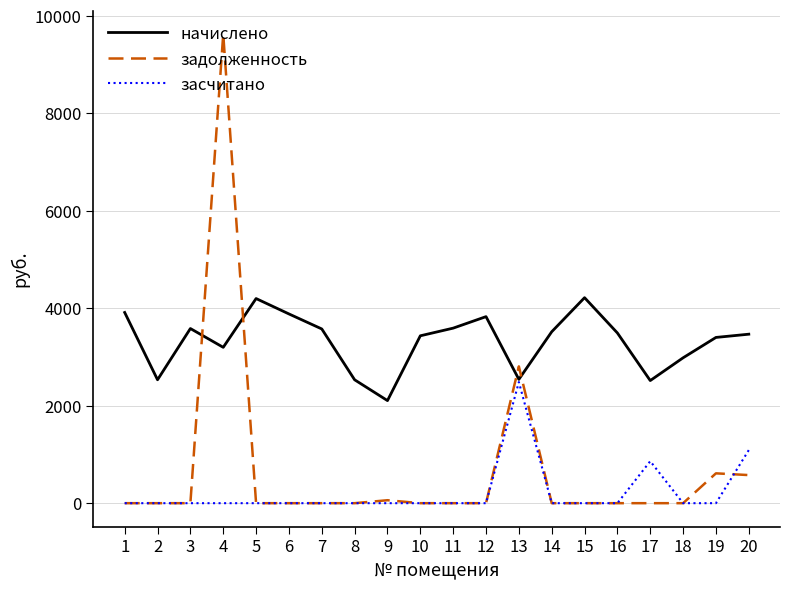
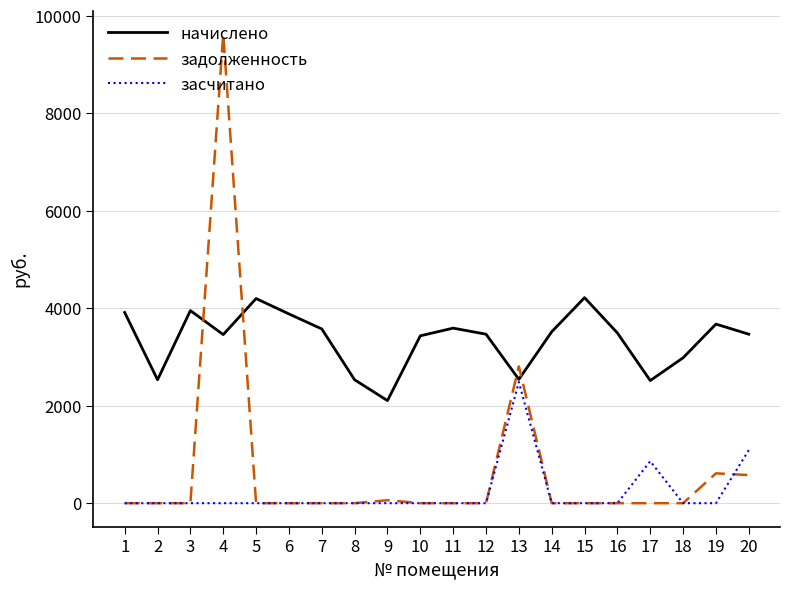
начислено, 3: 3600 -> 4000
начислено, 4: 3200 -> 3500
начислено, 12: 3800 -> 3500
начислено, 19: 3400 -> 3700
